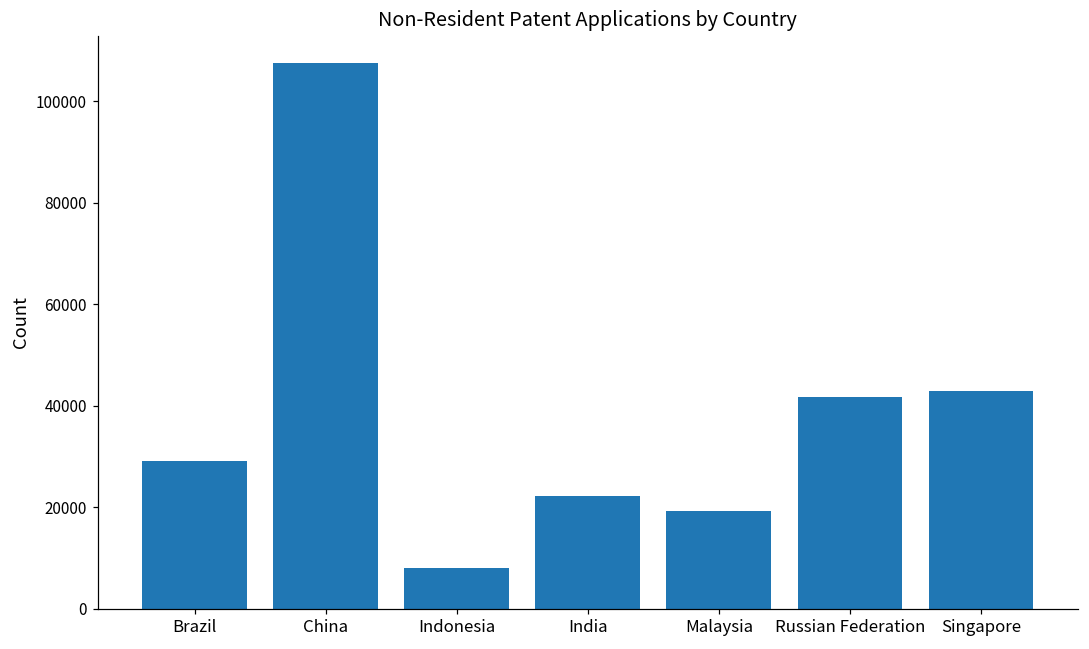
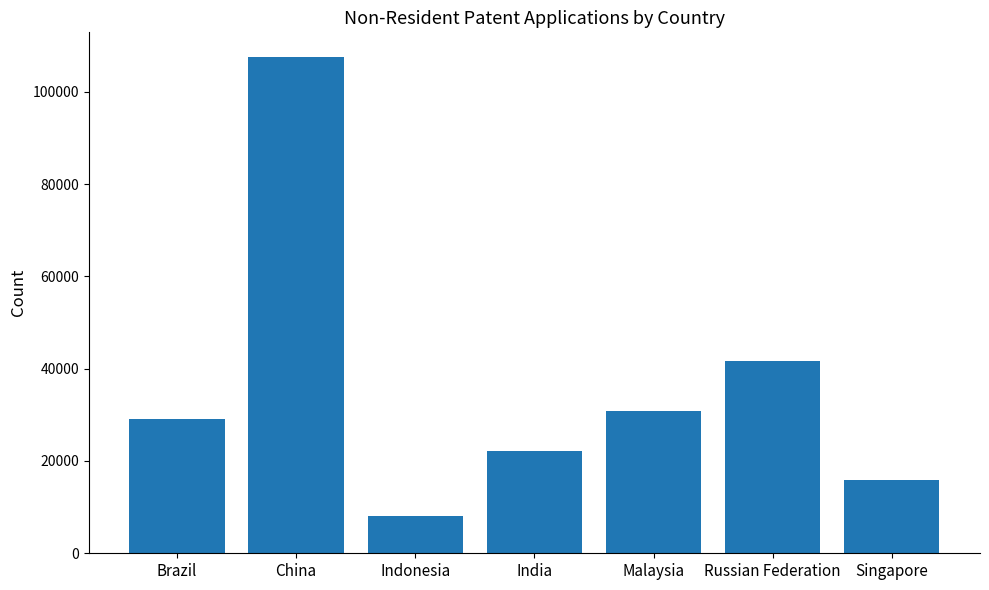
Malaysia: 19000 -> 31000
Singapore: 43000 -> 16000
